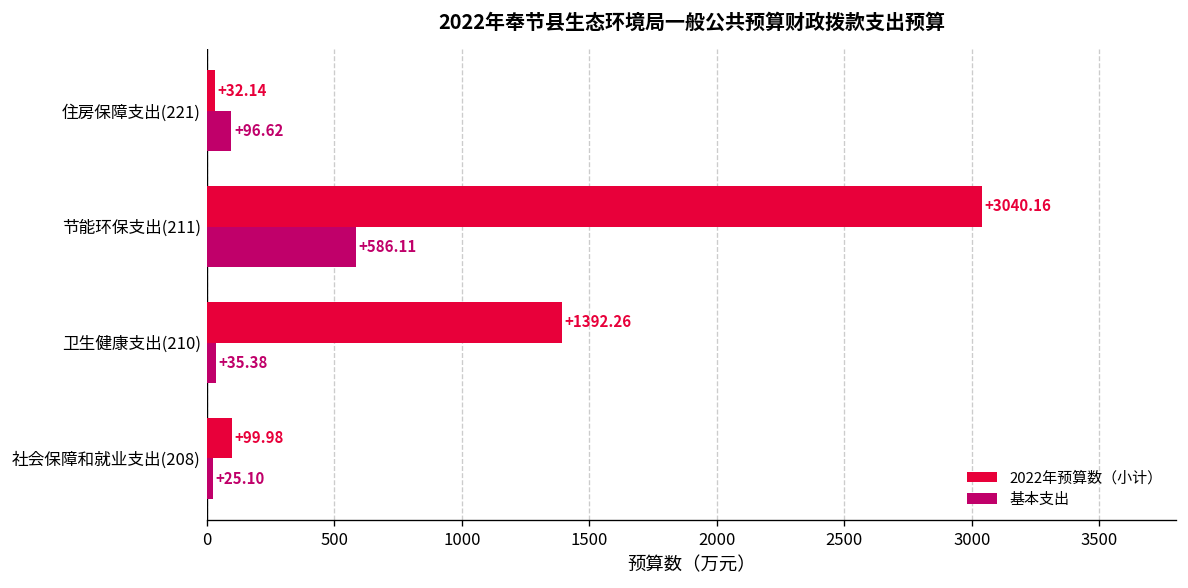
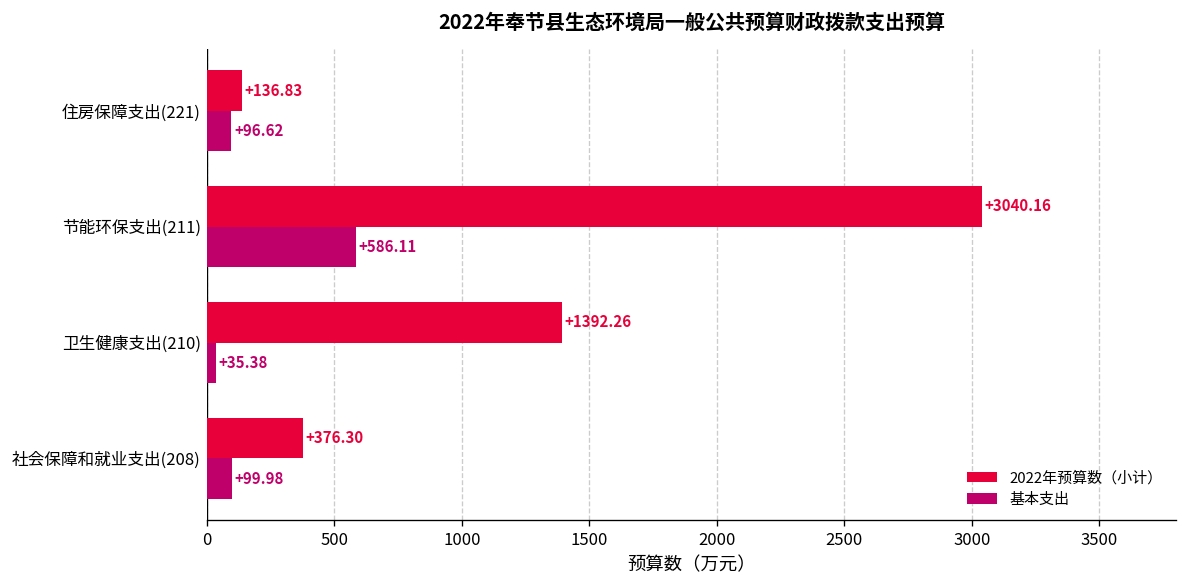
2022年预算数（小计）, 住房保障支出(221): +32.14 -> +136.83
2022年预算数（小计）, 社会保障和就业支出(208): +99.98 -> +376.30
基本支出, 社会保障和就业支出(208): +25.10 -> +99.98
